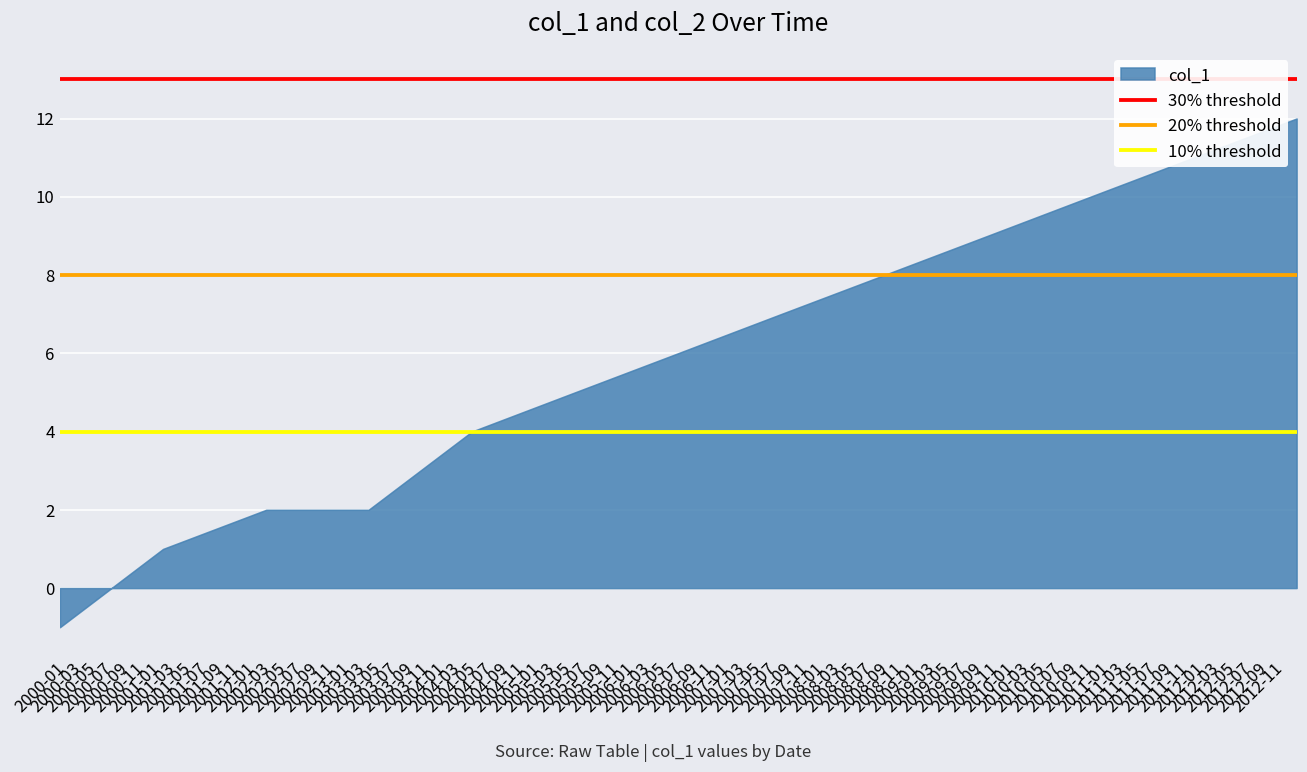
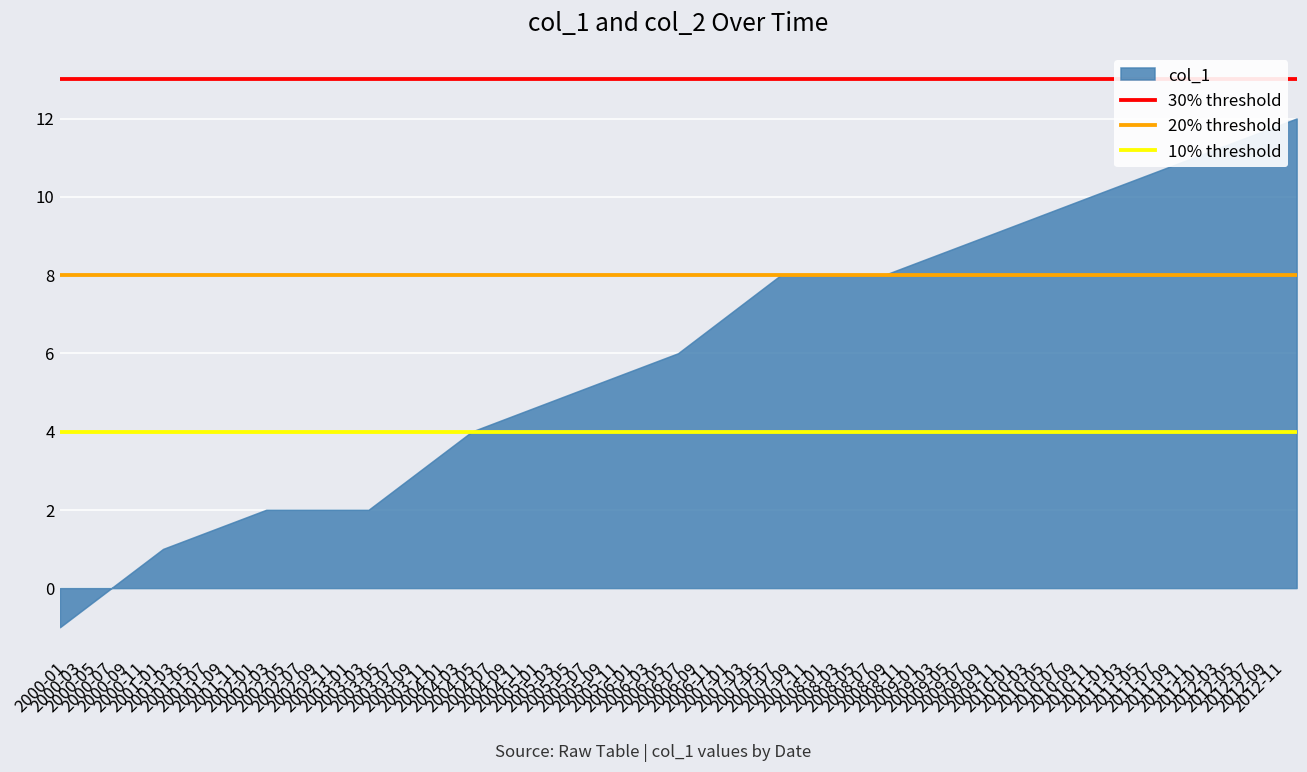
2007-07: 7 -> 8
